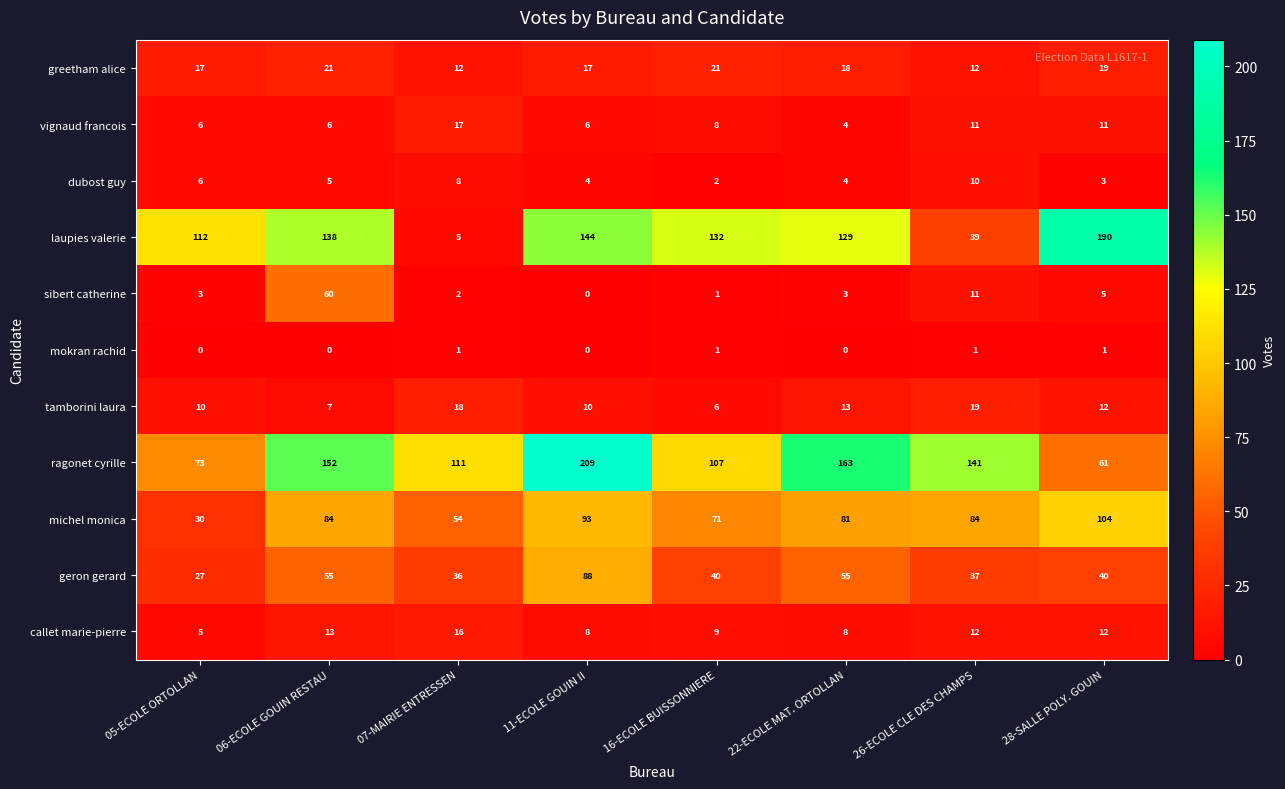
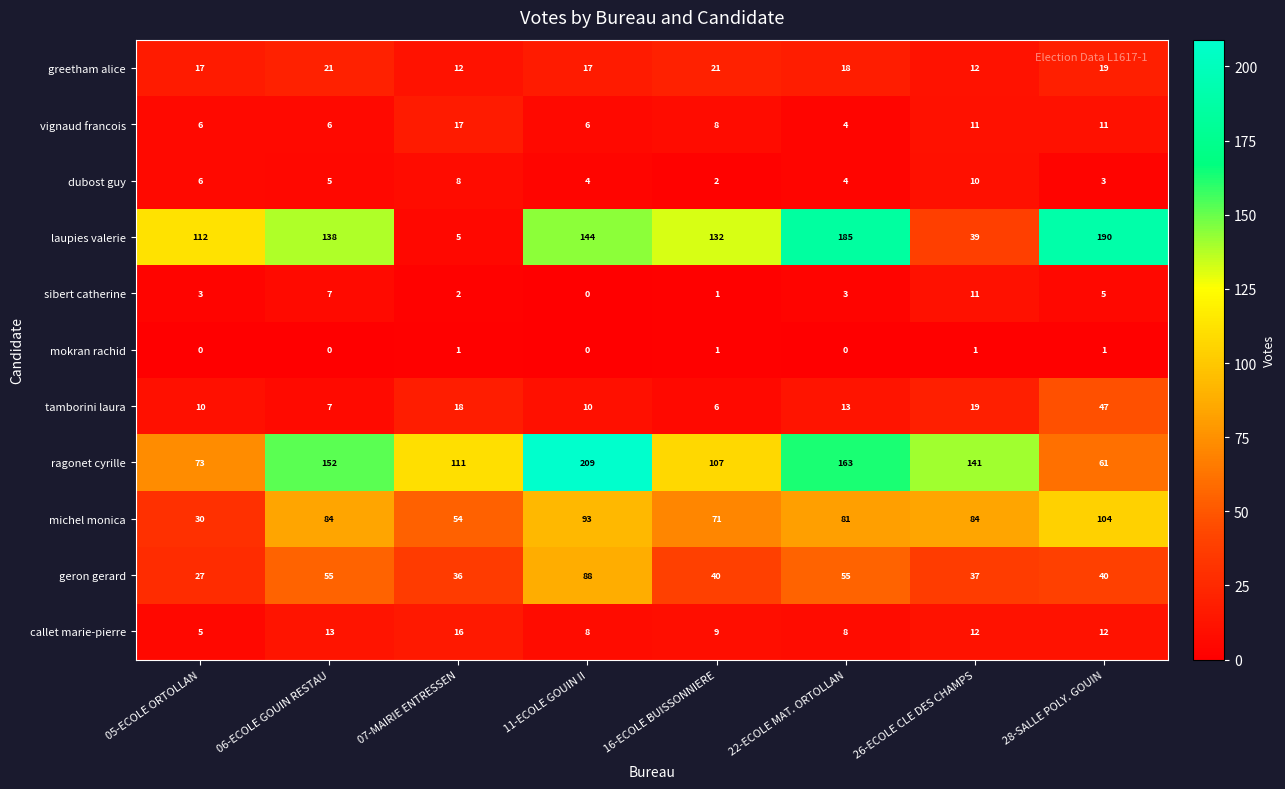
laupies valerie, 22-ECOLE MAT. ORTOLLAN: 129 -> 185
sibert catherine, 06-ECOLE GOUIN RESTAU: 60 -> 7
tamborini laura, 28-SALLE POLY. GOUIN: 12 -> 47
